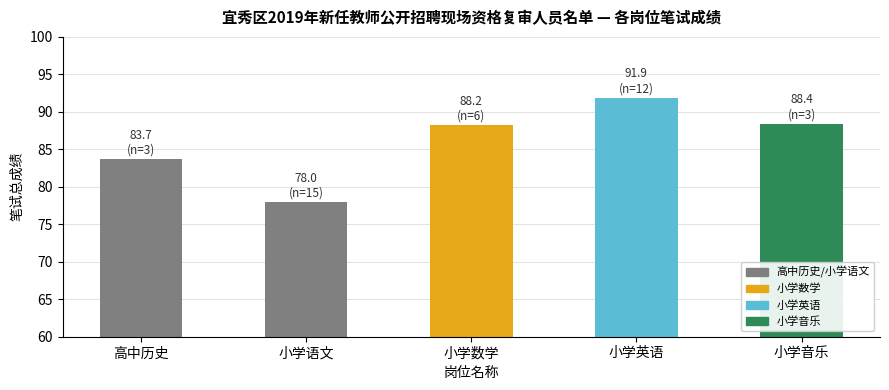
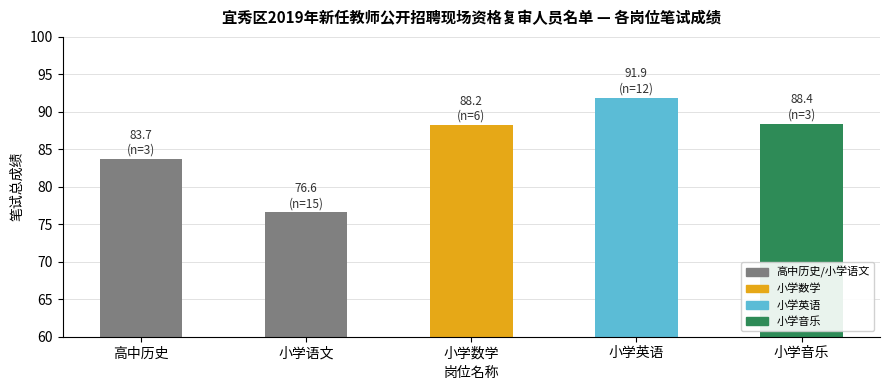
小学语文: 78.0 -> 76.6
